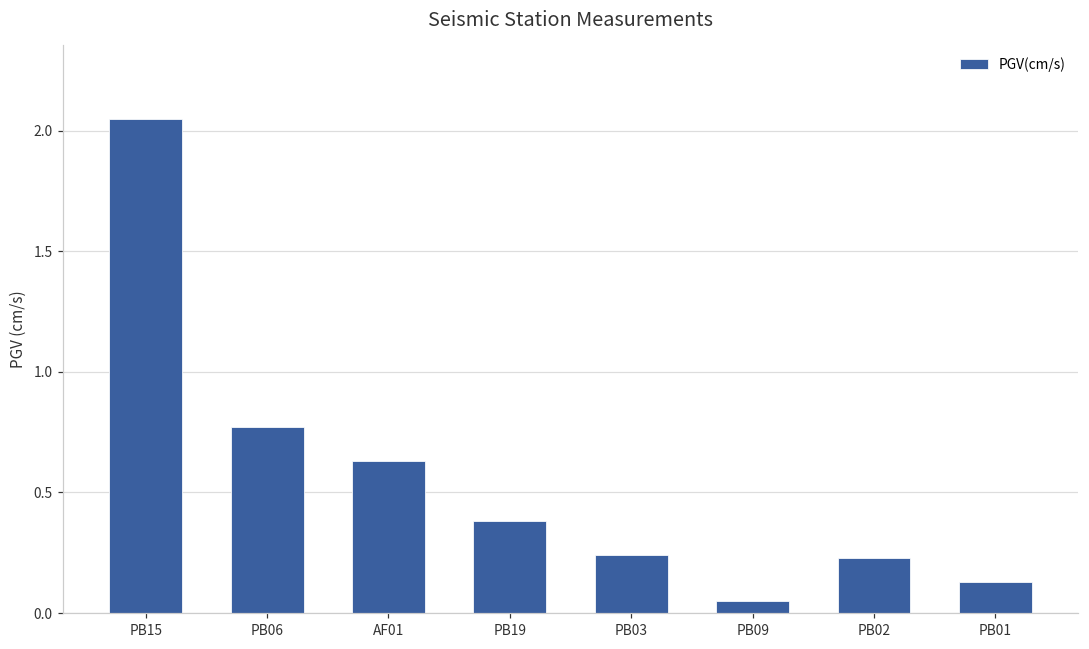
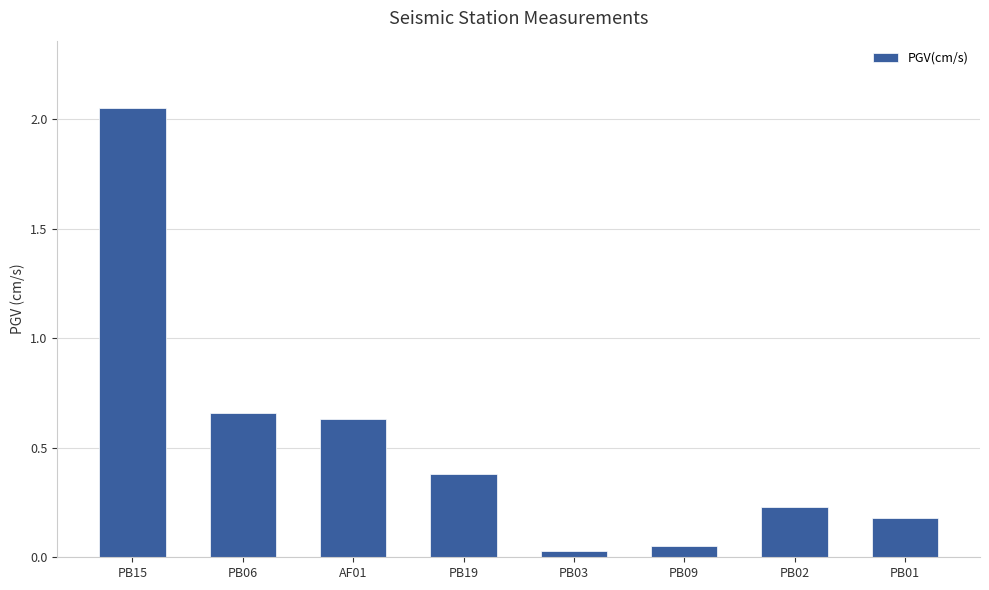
PB06: 0.77 -> 0.66
PB03: 0.24 -> 0.03
PB01: 0.13 -> 0.18
